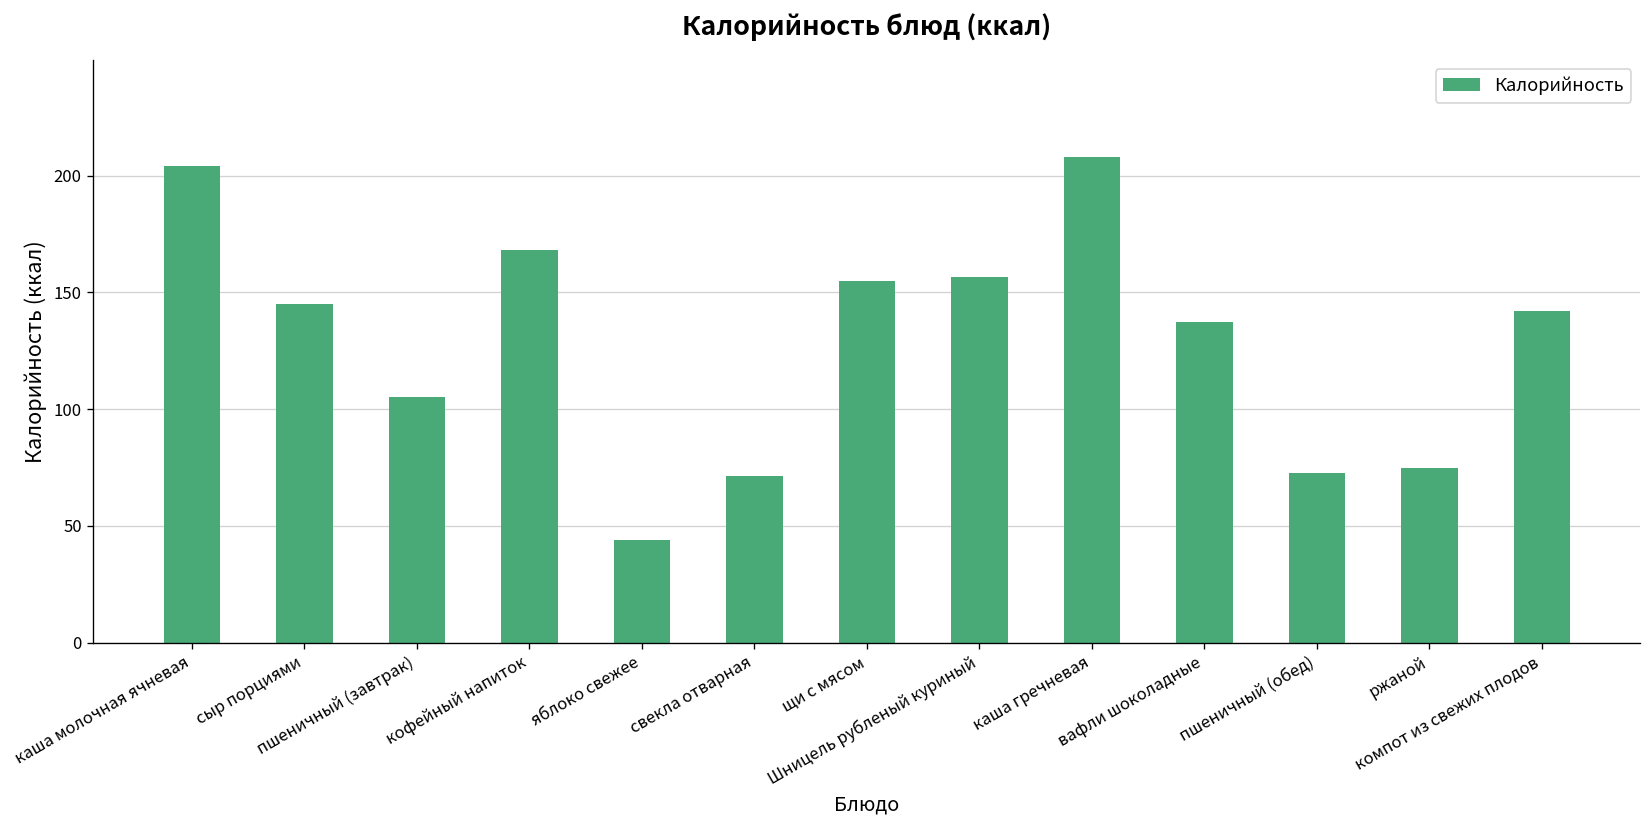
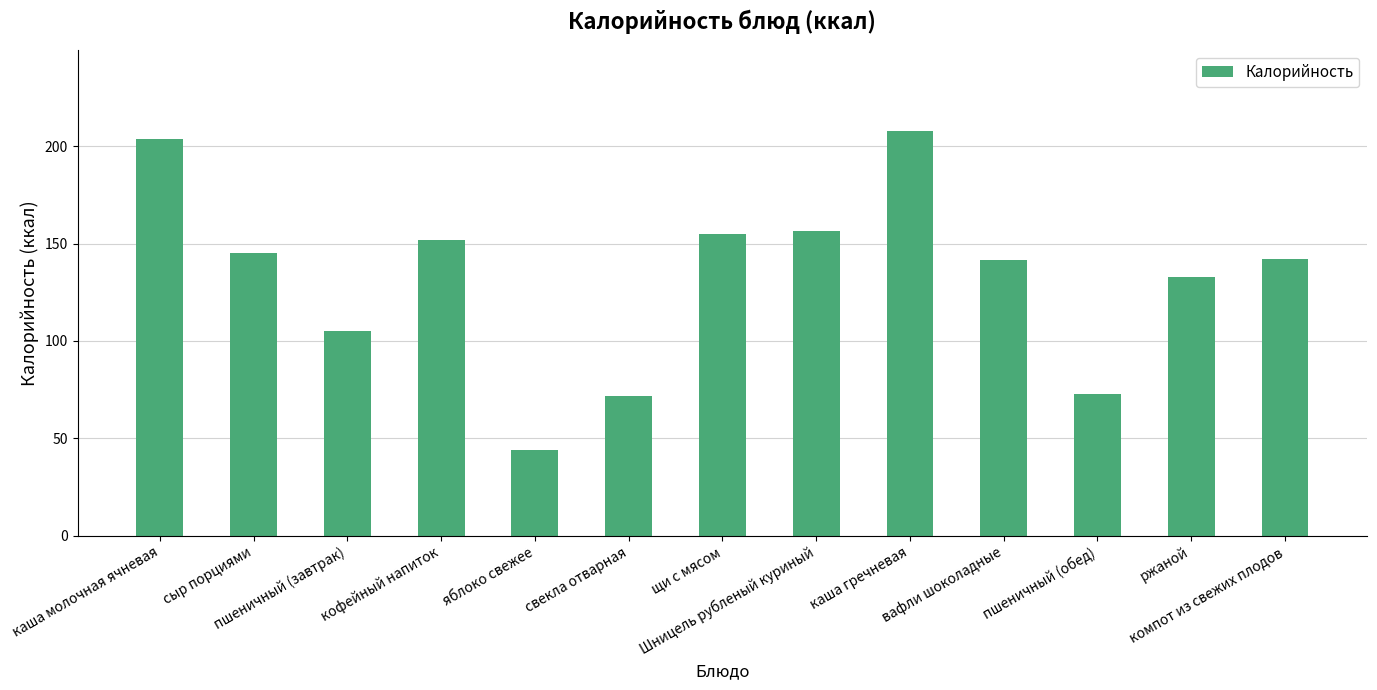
кофейный напиток: 168 -> 152
вафли шоколадные: 137 -> 142
ржаной: 75 -> 133
